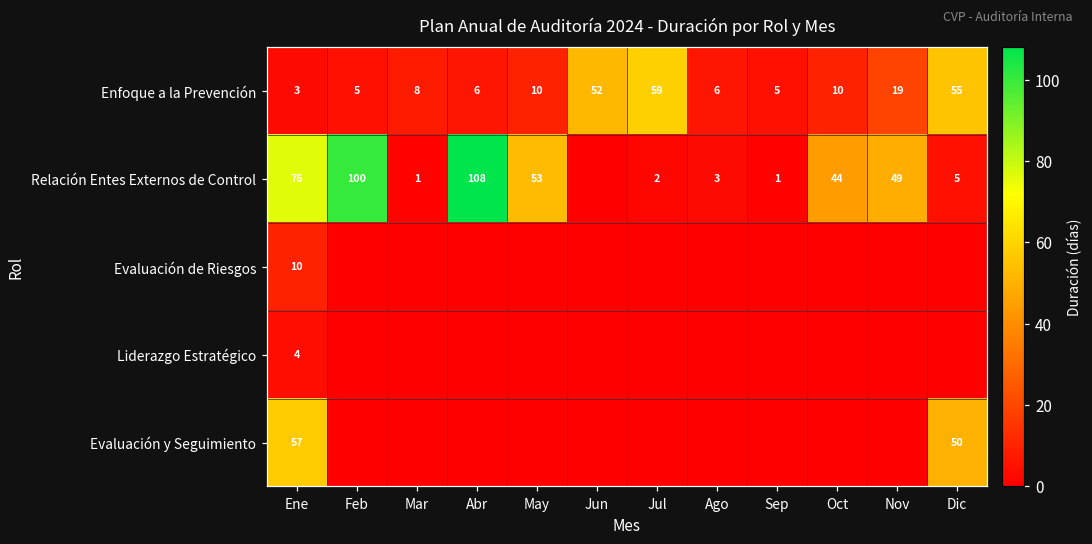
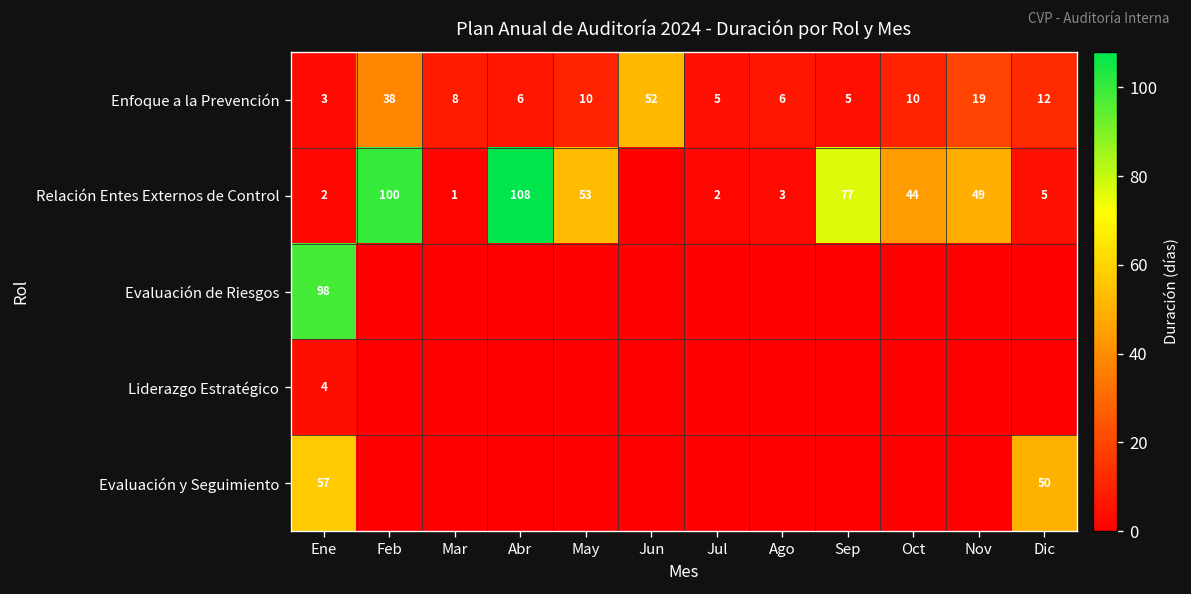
Enfoque a la Prevención, Feb: 5 -> 38
Enfoque a la Prevención, Jul: 59 -> 5
Enfoque a la Prevención, Dic: 55 -> 12
Relación Entes Externos de Control, Ene: 76 -> 2
Relación Entes Externos de Control, Sep: 1 -> 77
Evaluación de Riesgos, Ene: 10 -> 98
